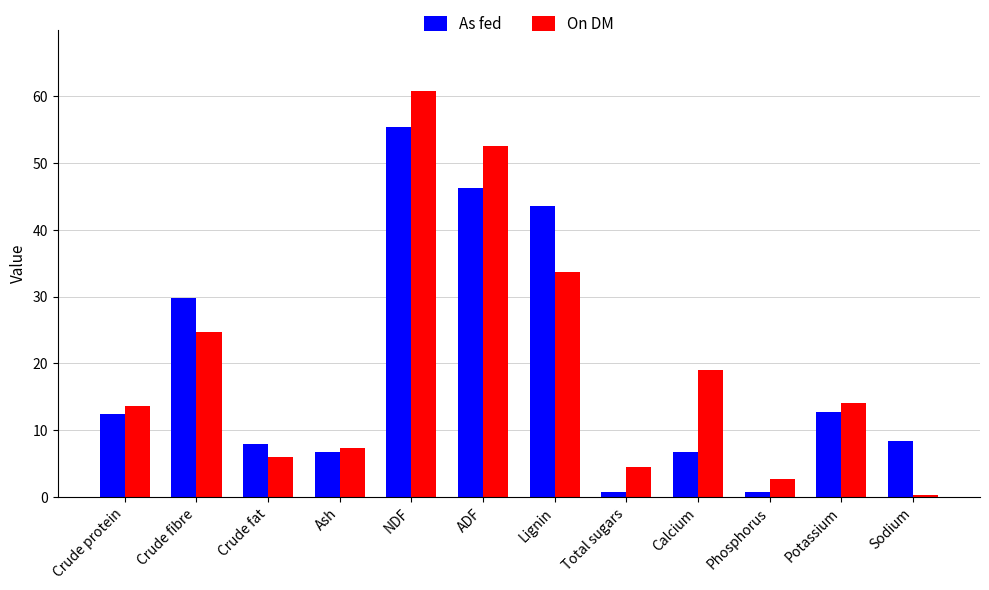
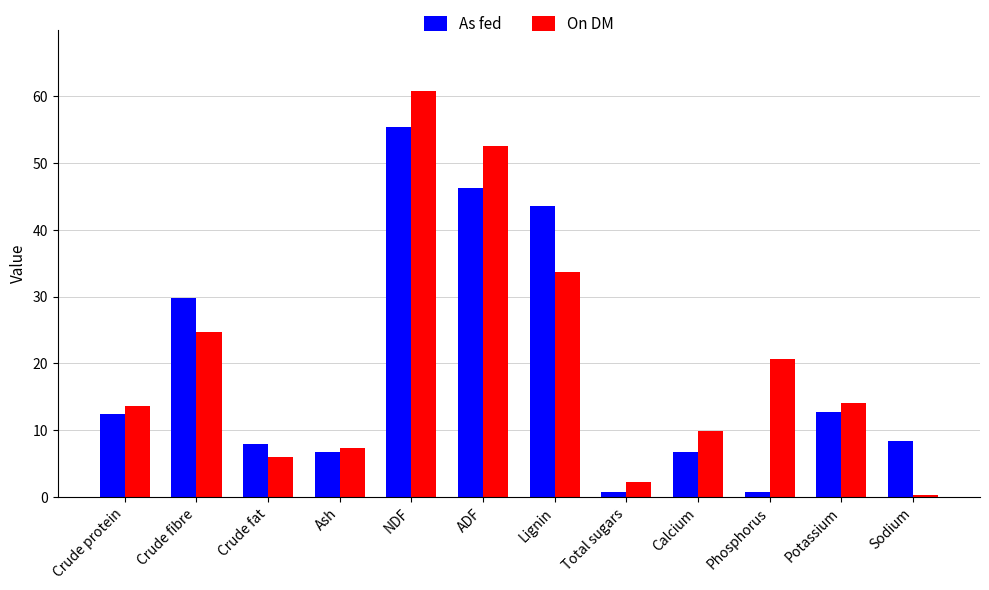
On DM, Total sugars: 5 -> 2
On DM, Calcium: 19 -> 10
On DM, Phosphorus: 3 -> 21
